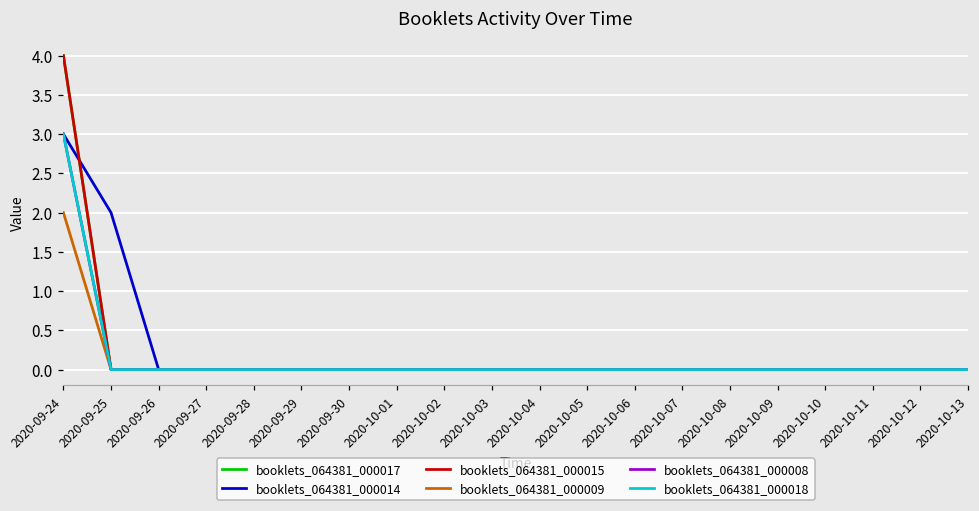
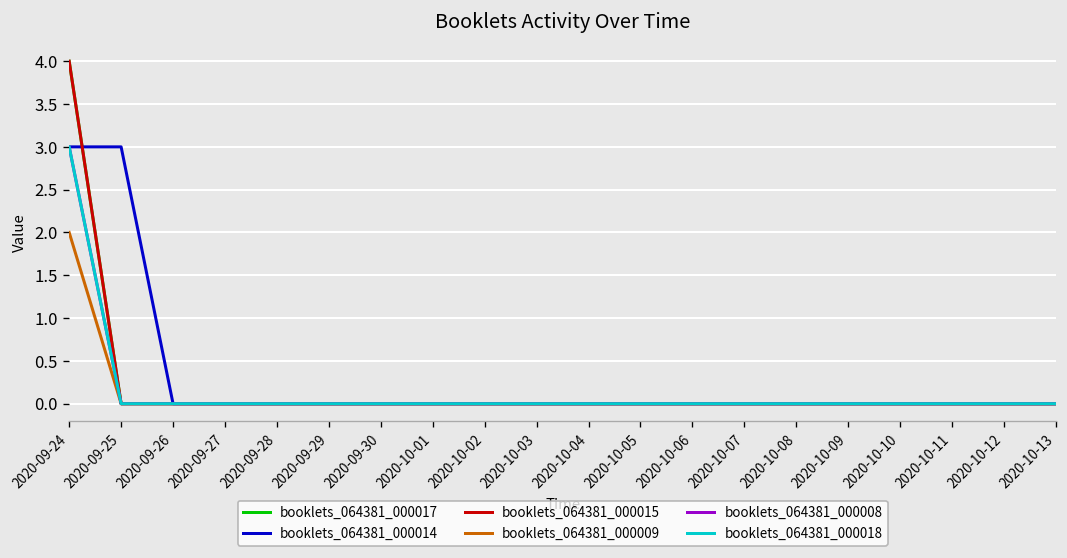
booklets_064381_000014, 2020-09-25: 2 -> 3
